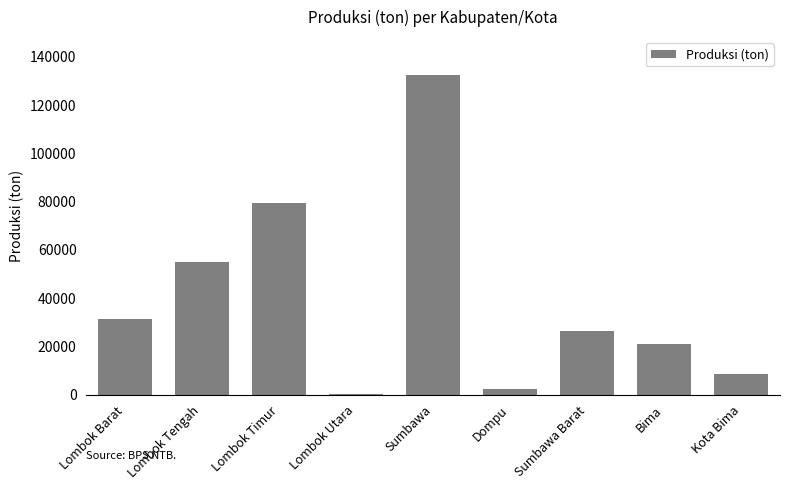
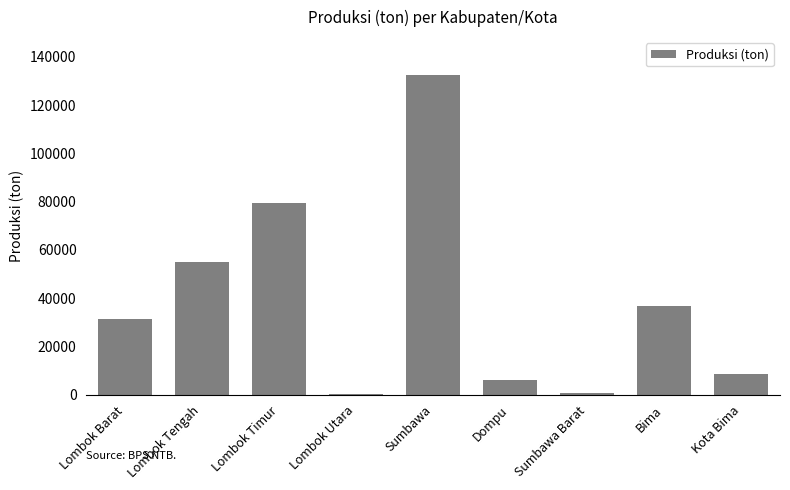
Dompu: 2000 -> 6000
Sumbawa Barat: 26000 -> 1000
Bima: 21000 -> 37000
